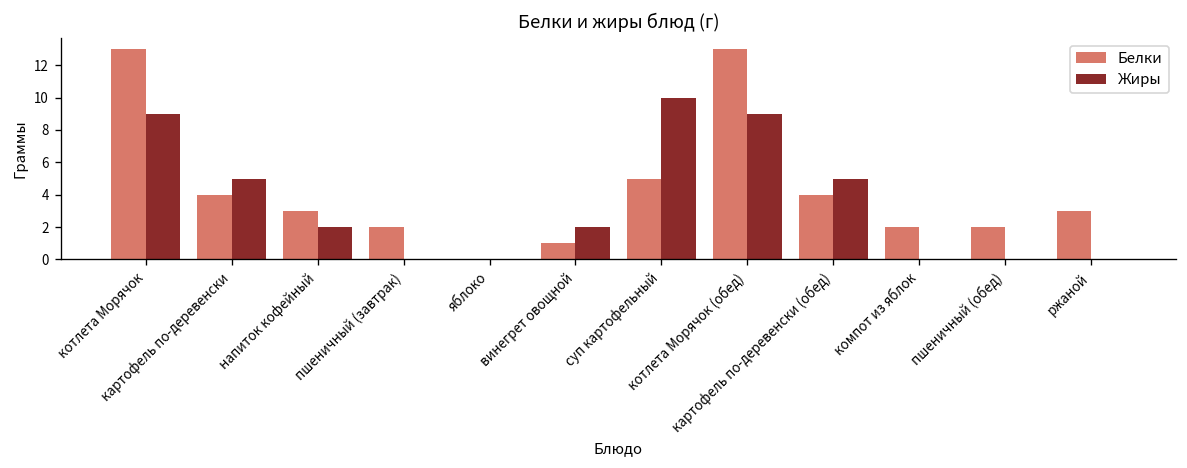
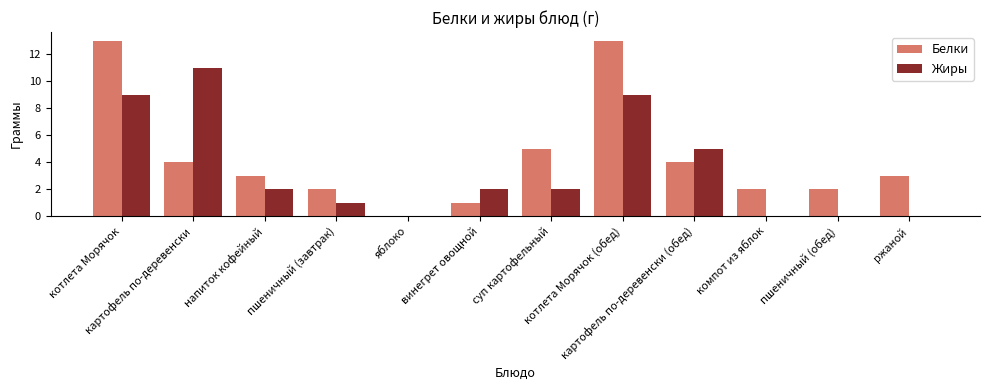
Жиры, картофель по-деревенски: 5 -> 11
Жиры, пшеничный (завтрак): 0 -> 1
Жиры, суп картофельный: 10 -> 2
